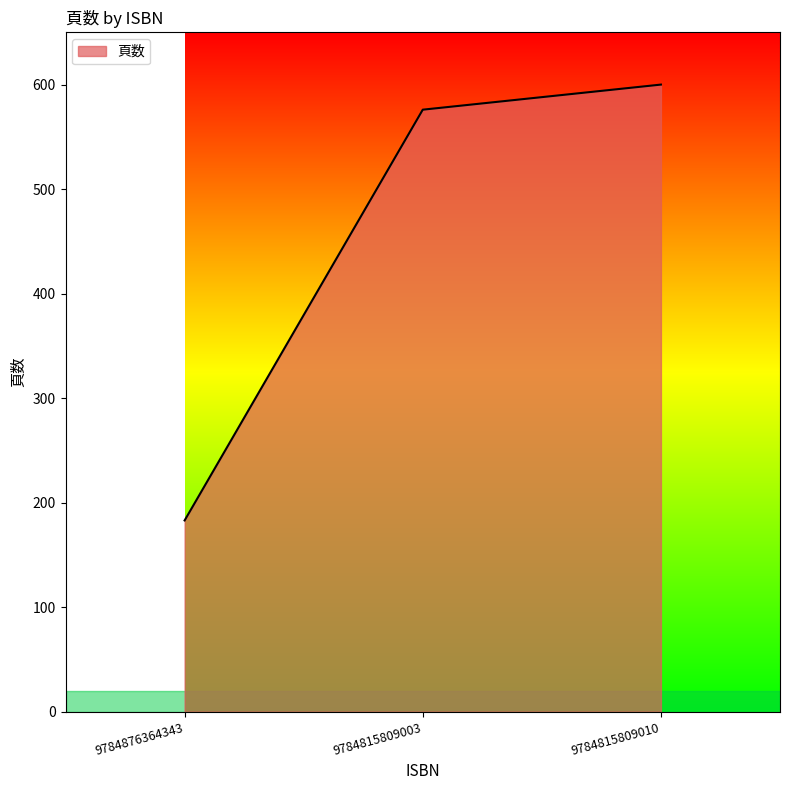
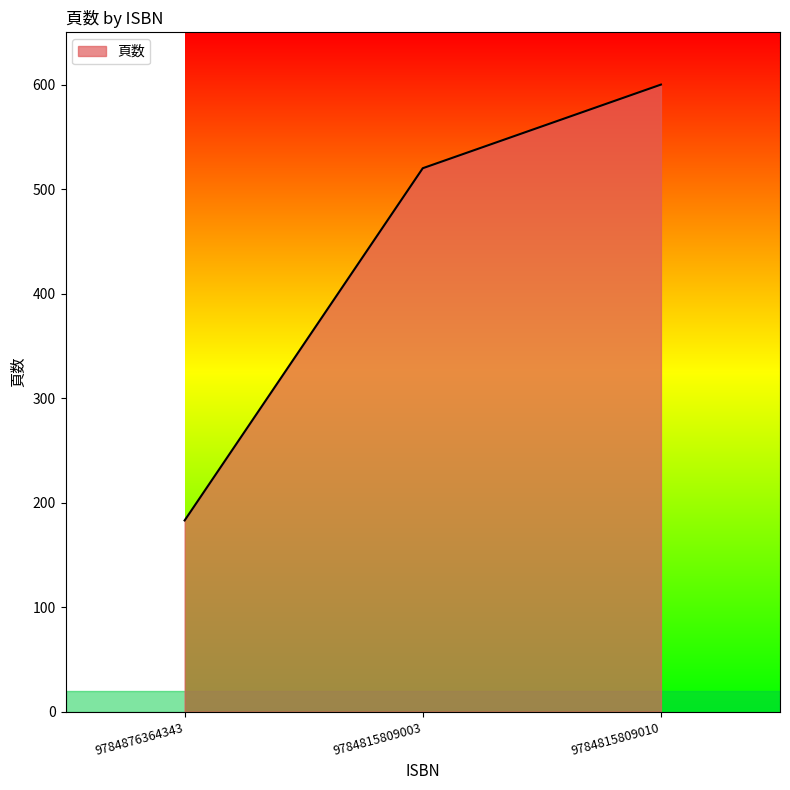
9784815809003: 576 -> 520
